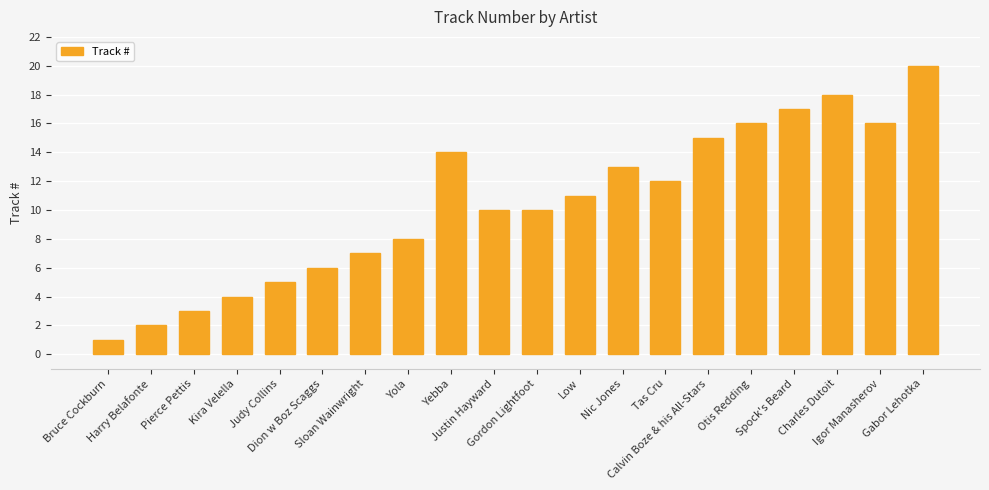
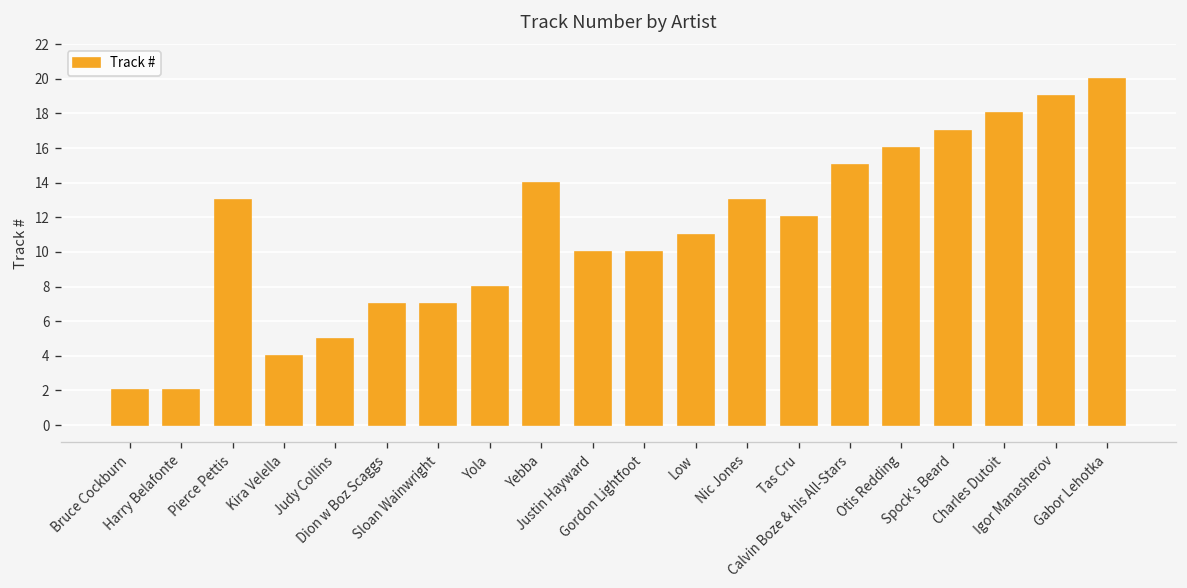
Bruce Cockburn: 1 -> 2
Pierce Pettis: 3 -> 13
Dion w Boz Scaggs: 6 -> 7
Igor Manasherov: 16 -> 19
